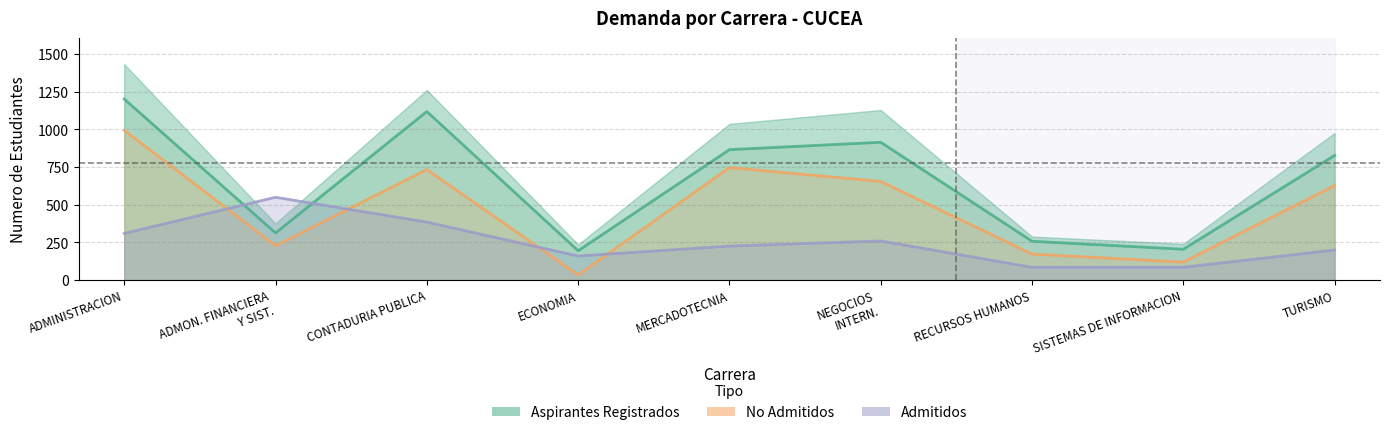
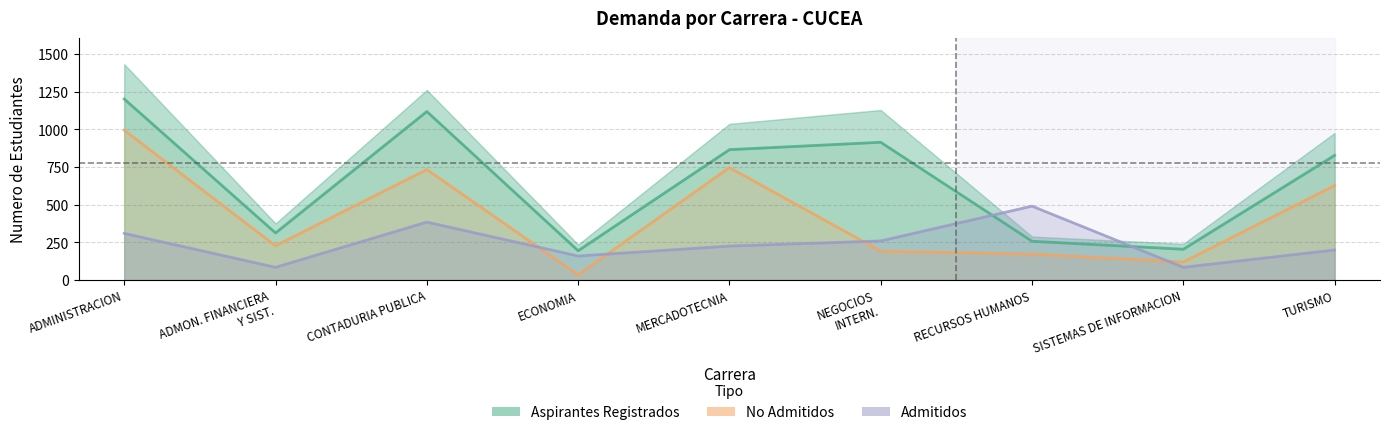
Admitidos, ADMON. FINANCIERA Y SIST.: 550 -> 90
No Admitidos, NEGOCIOS INTERN.: 660 -> 190
Admitidos, RECURSOS HUMANOS: 90 -> 490
